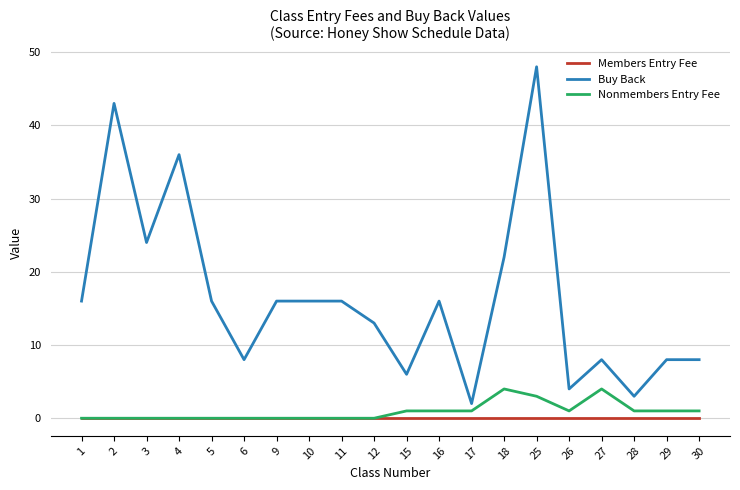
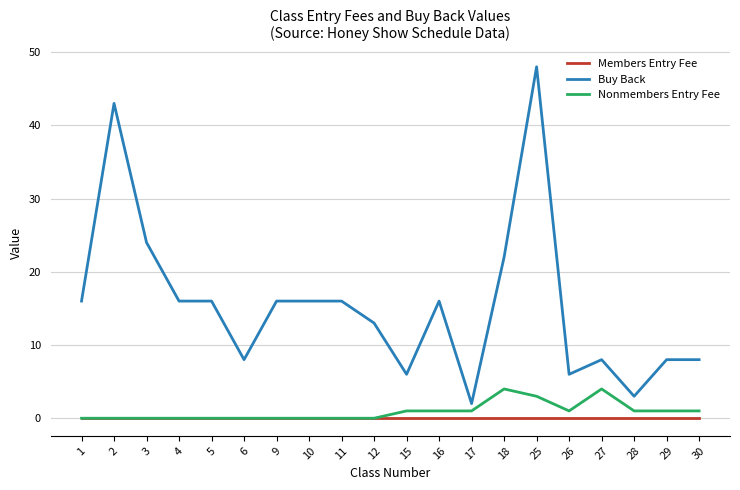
Buy Back, 4: 36 -> 16
Buy Back, 26: 4 -> 6
